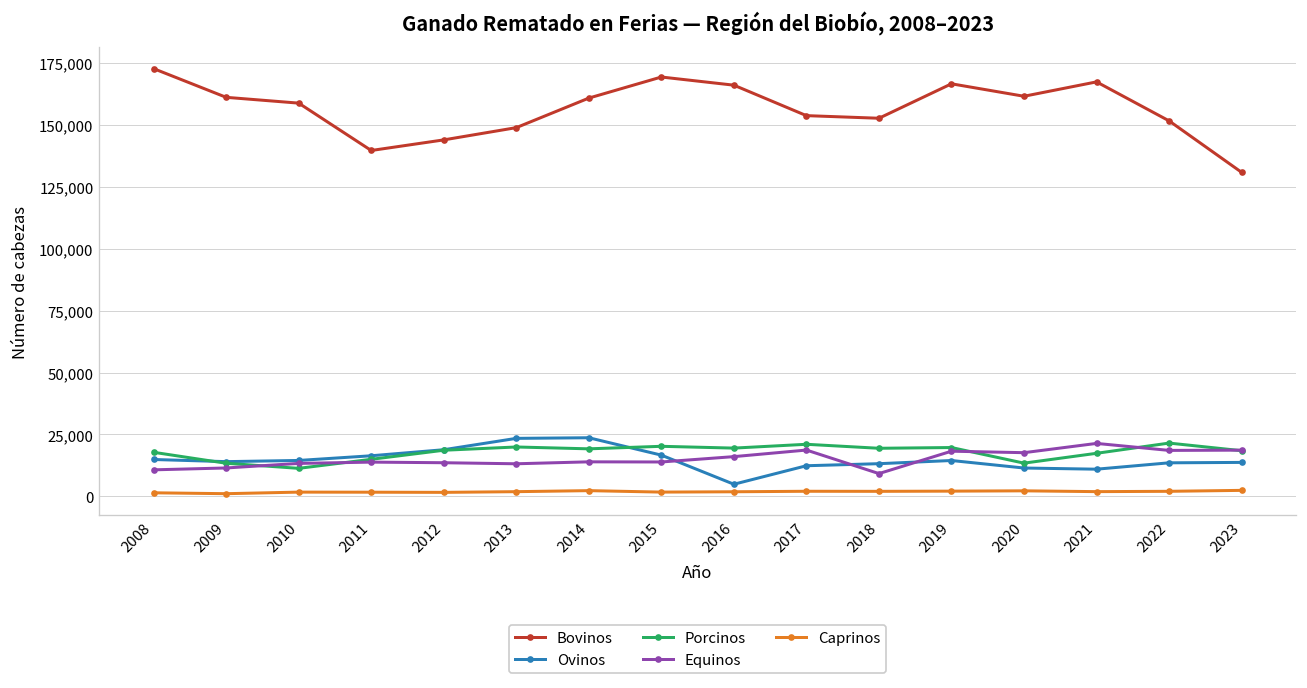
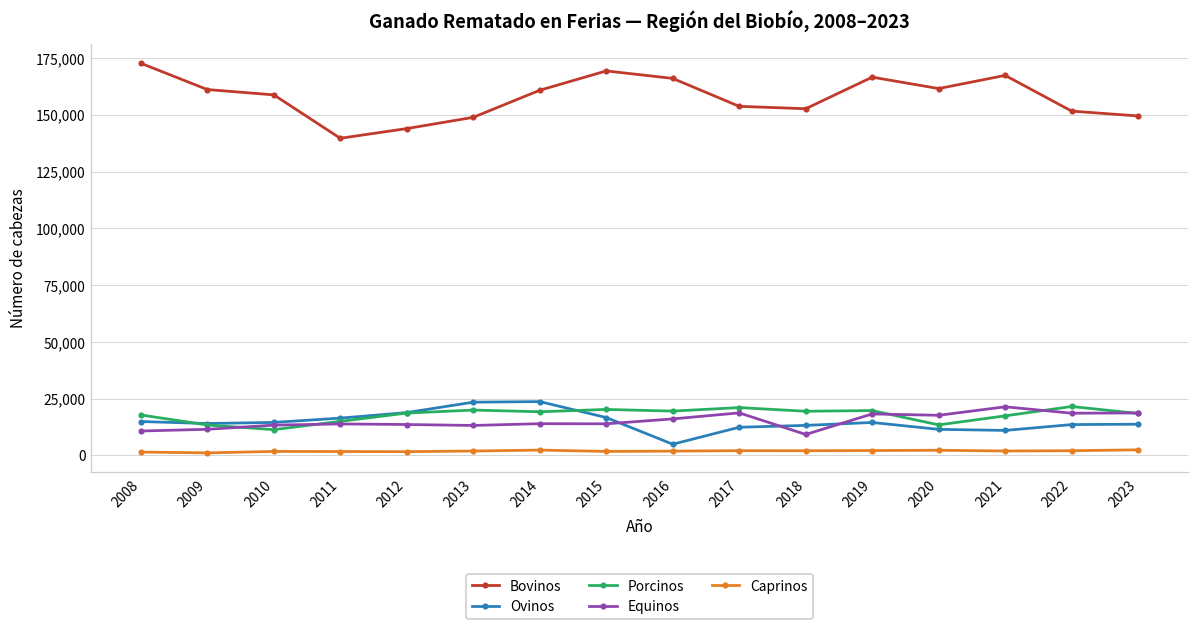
Bovinos, 2023: 131,000 -> 149,000
